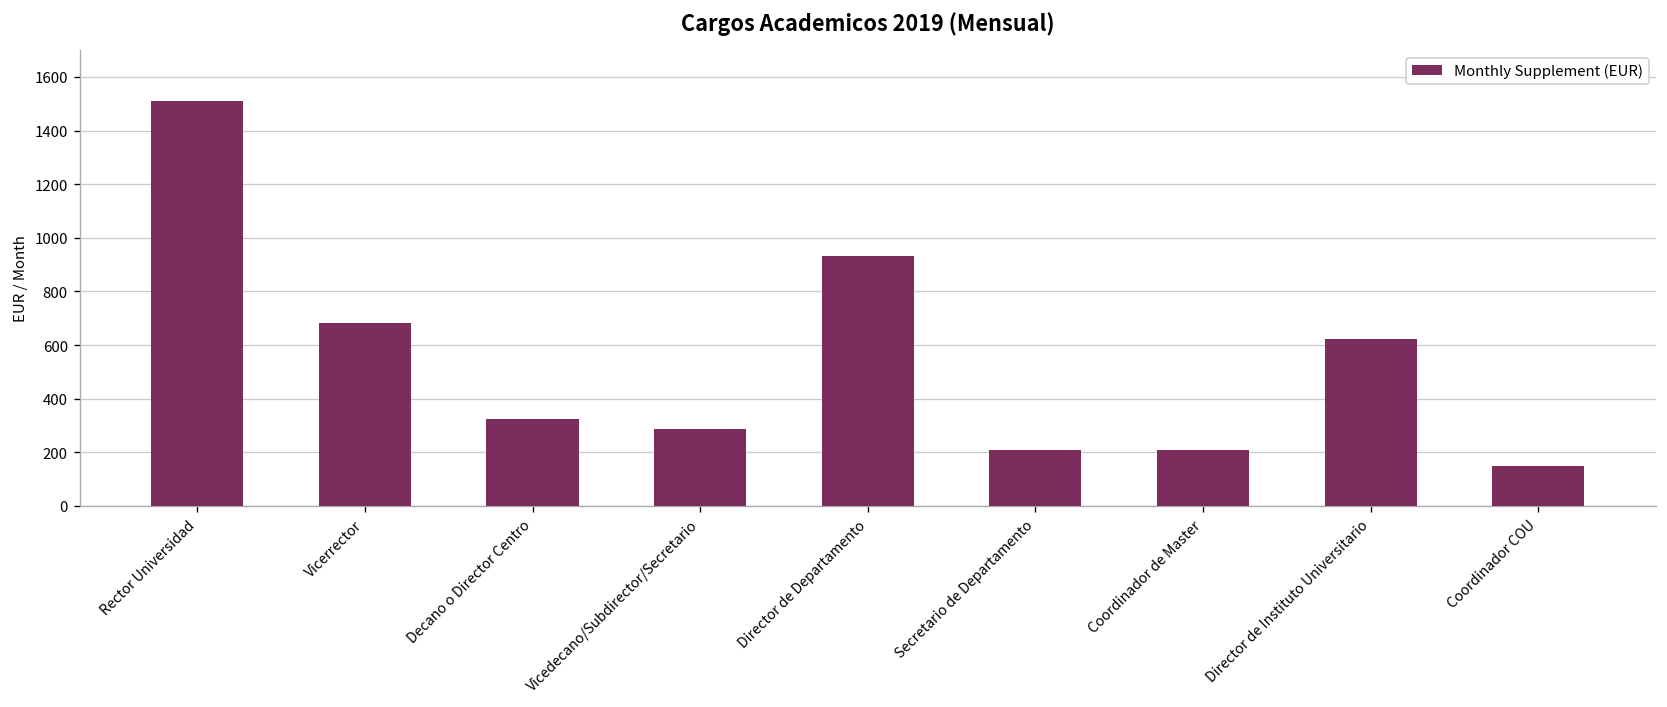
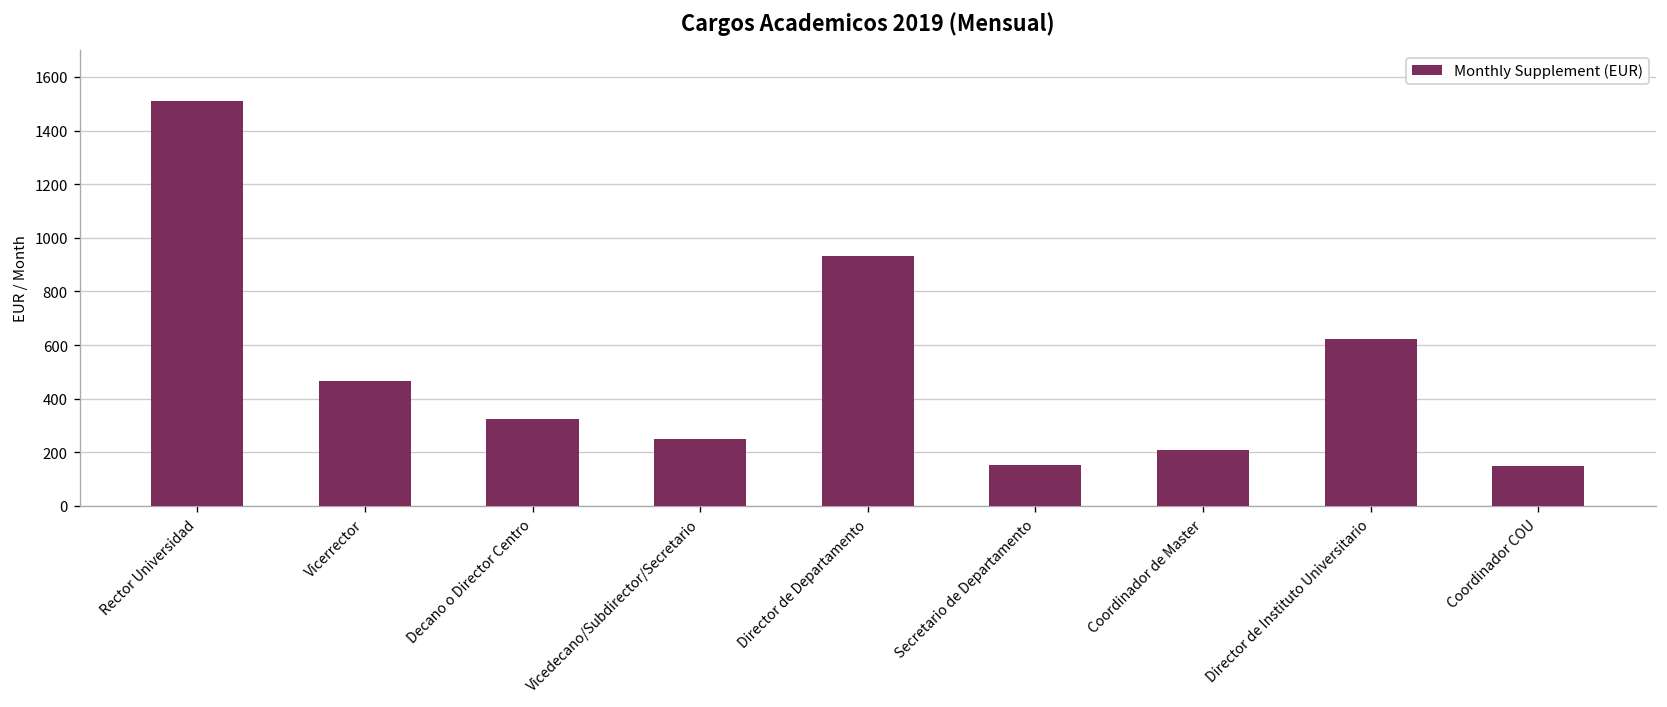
Vicerrector: 680 -> 470
Vicedecano/Subdirector/Secretario: 290 -> 250
Secretario de Departamento: 210 -> 150
